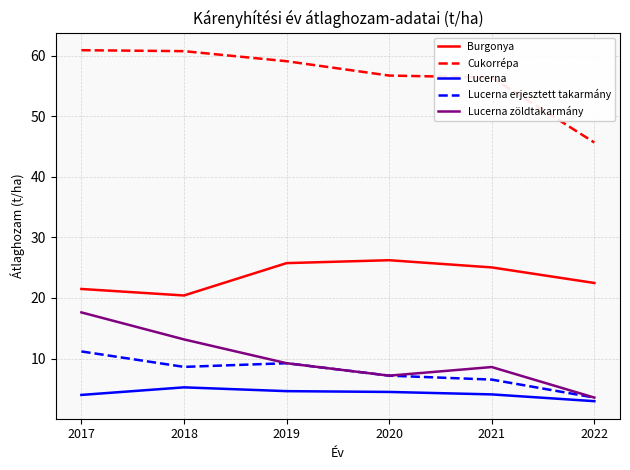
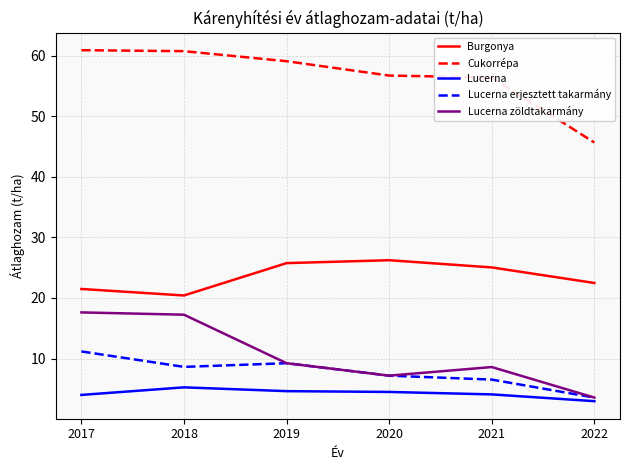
Lucerna zöldtakarmány, 2018: 13 -> 17
